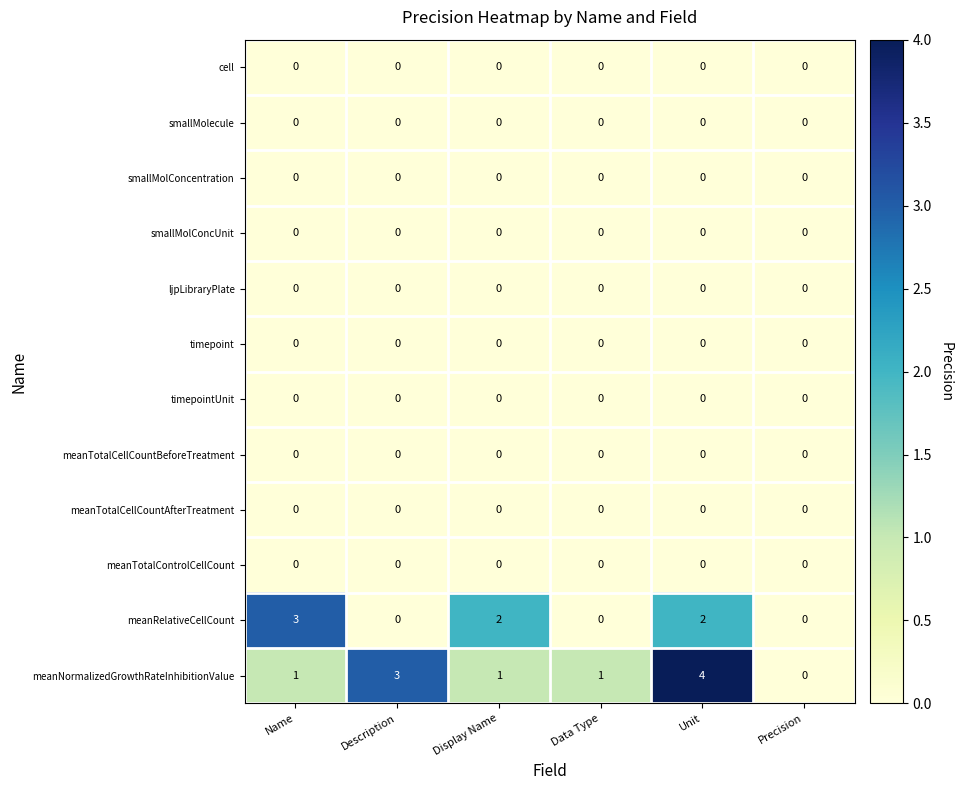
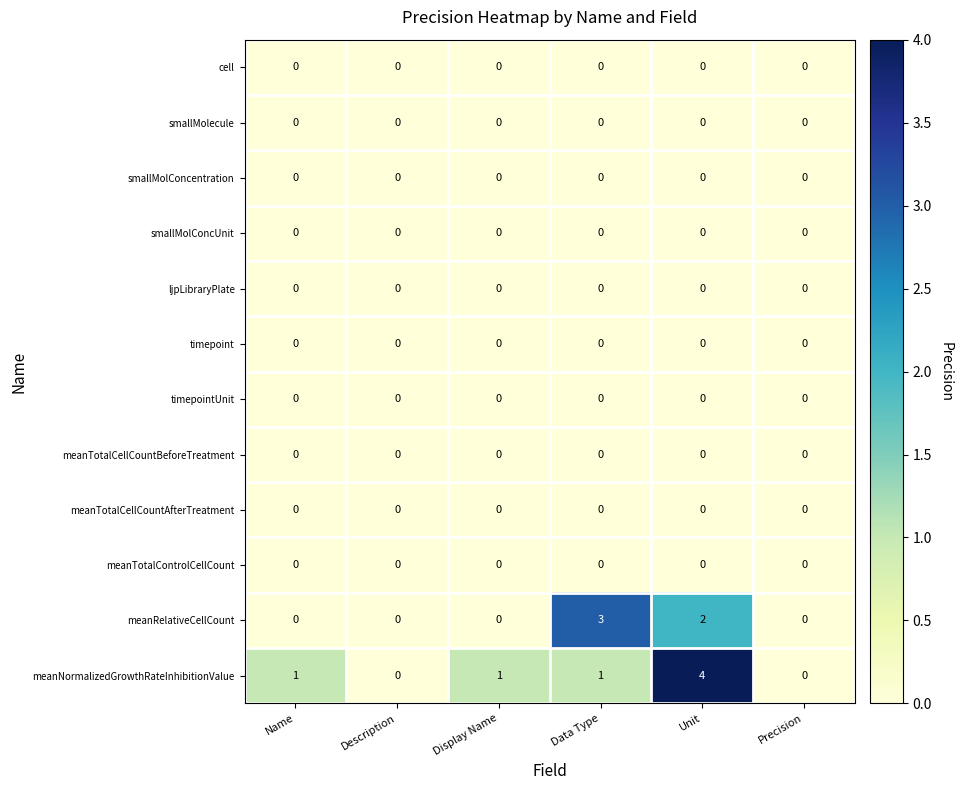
meanRelativeCellCount, Name: 3 -> 0
meanRelativeCellCount, Display Name: 2 -> 0
meanRelativeCellCount, Data Type: 0 -> 3
meanNormalizedGrowthRateInhibitionValue, Description: 3 -> 0
